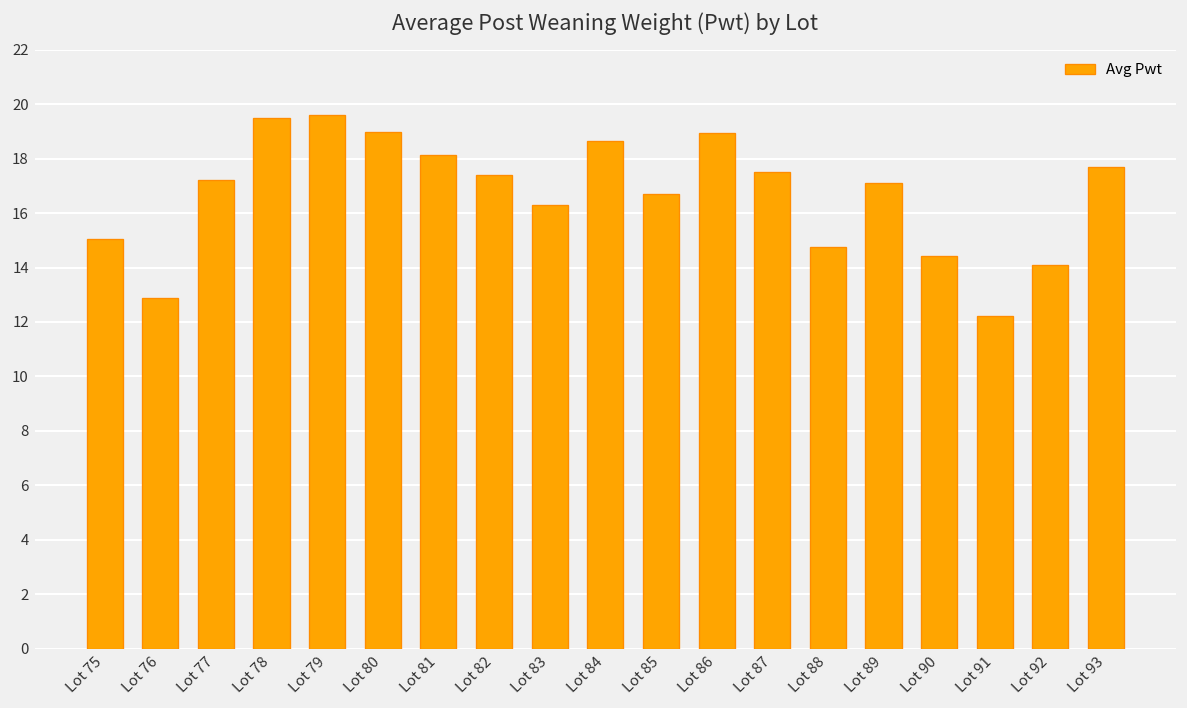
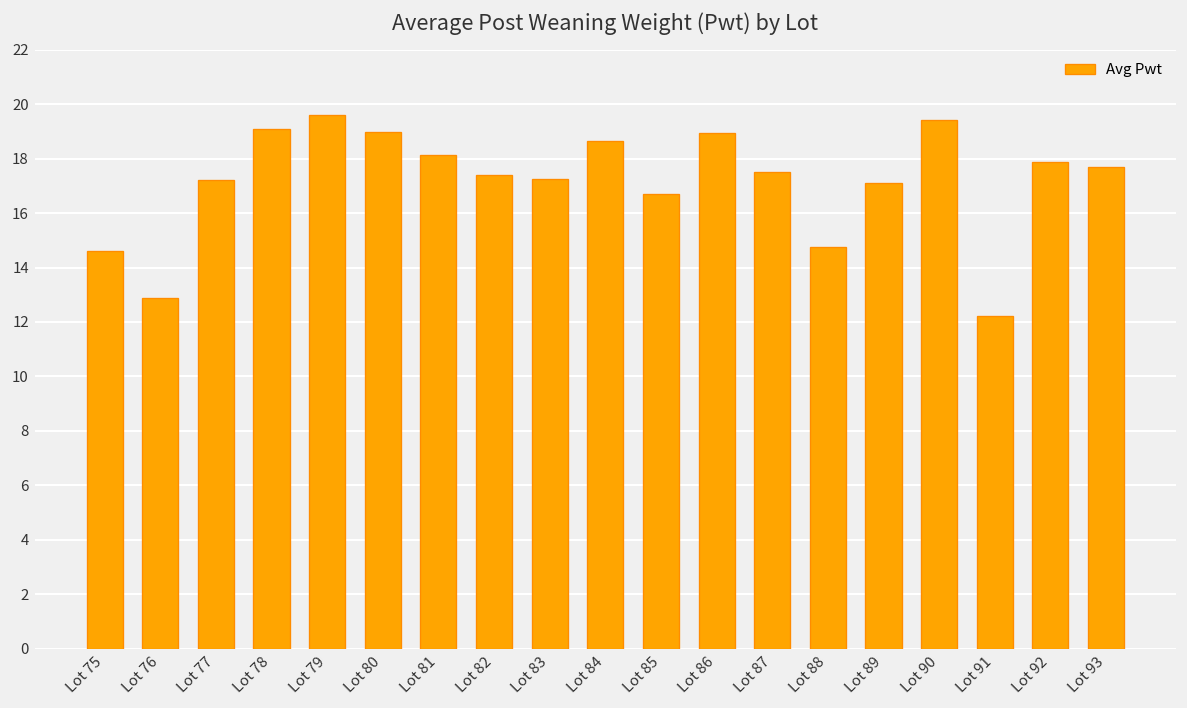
Lot 75: 15.1 -> 14.6
Lot 78: 19.5 -> 19.1
Lot 83: 16.3 -> 17.2
Lot 90: 14.4 -> 19.4
Lot 92: 14.1 -> 17.9
